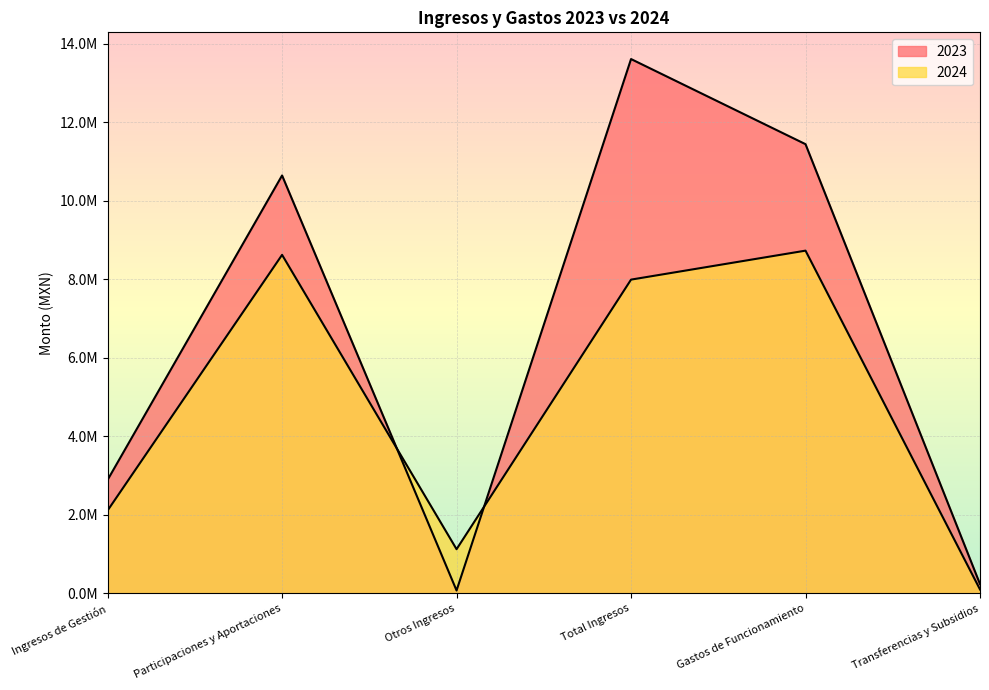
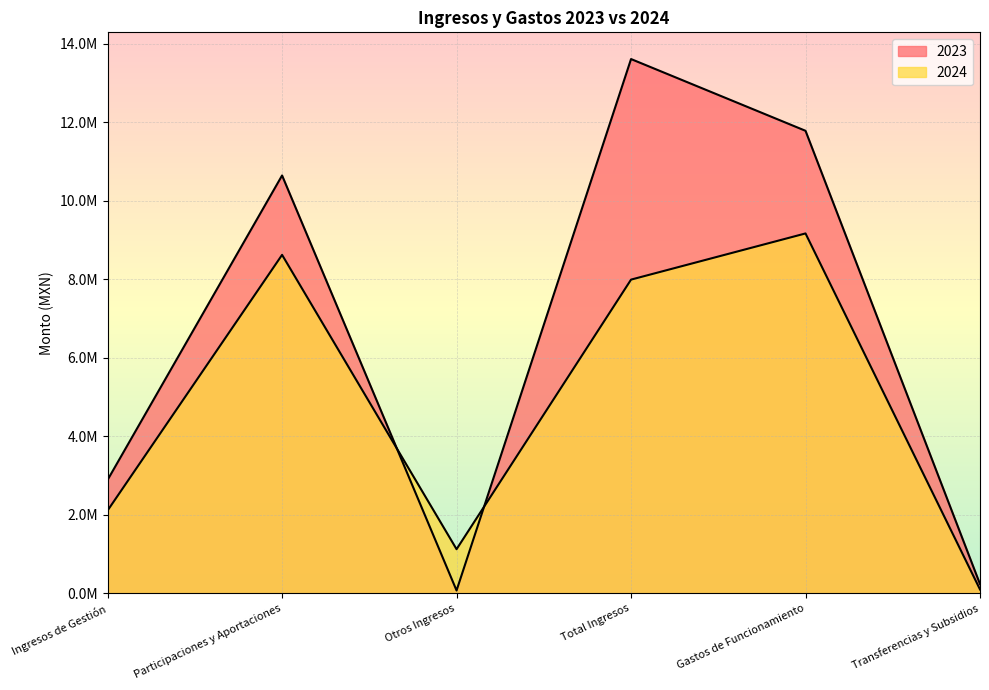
2023, Gastos de Funcionamiento: 11400000 -> 11800000
2024, Gastos de Funcionamiento: 8700000 -> 9200000
